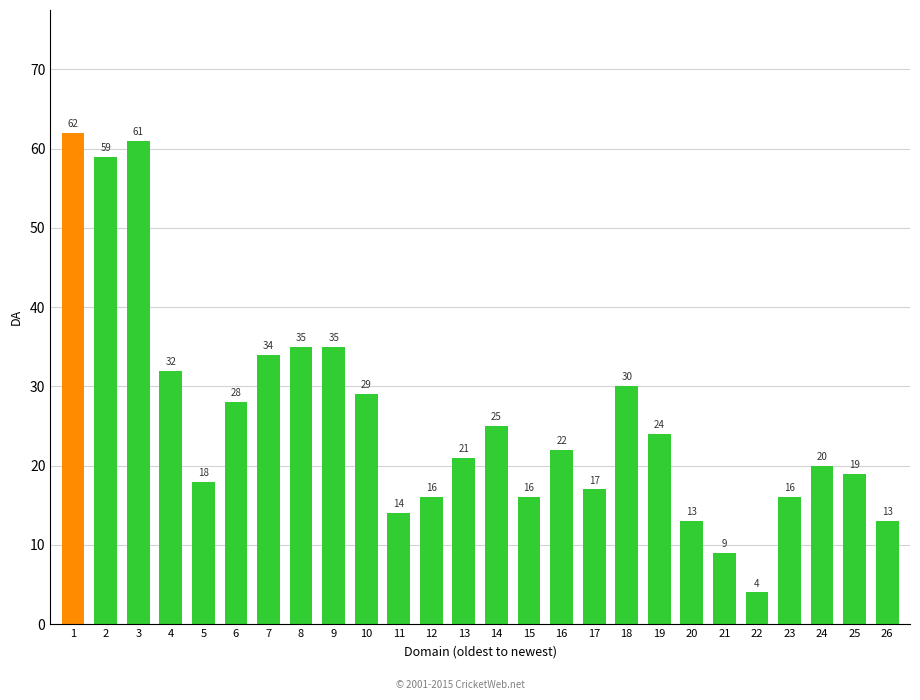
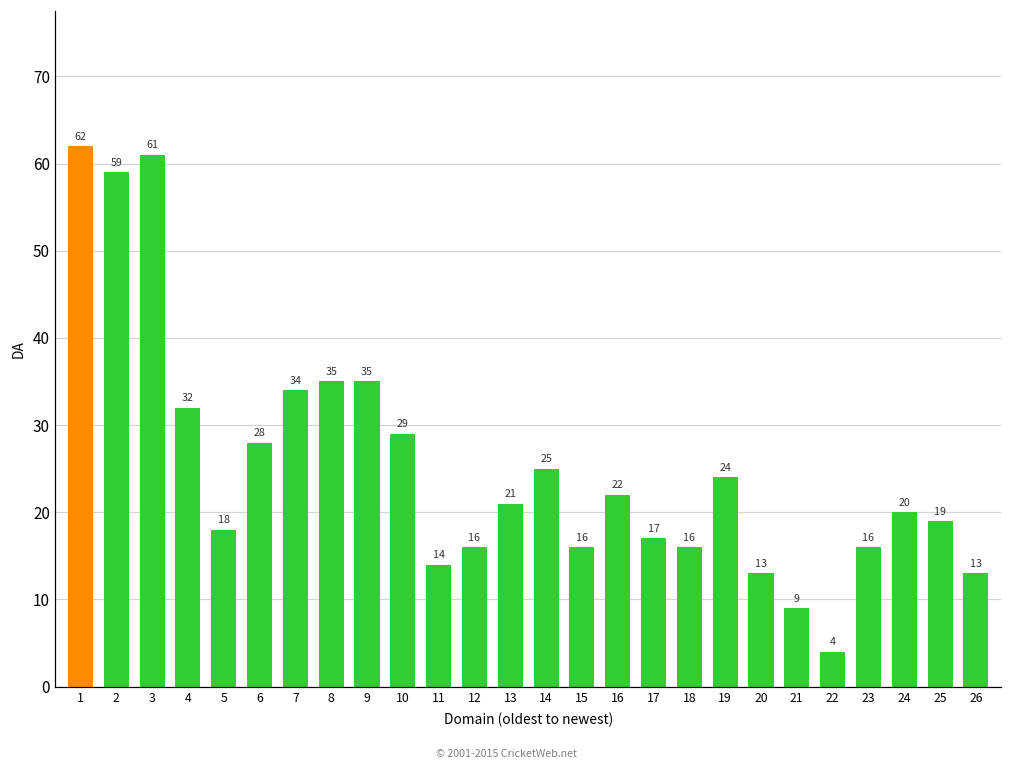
18: 30 -> 16
